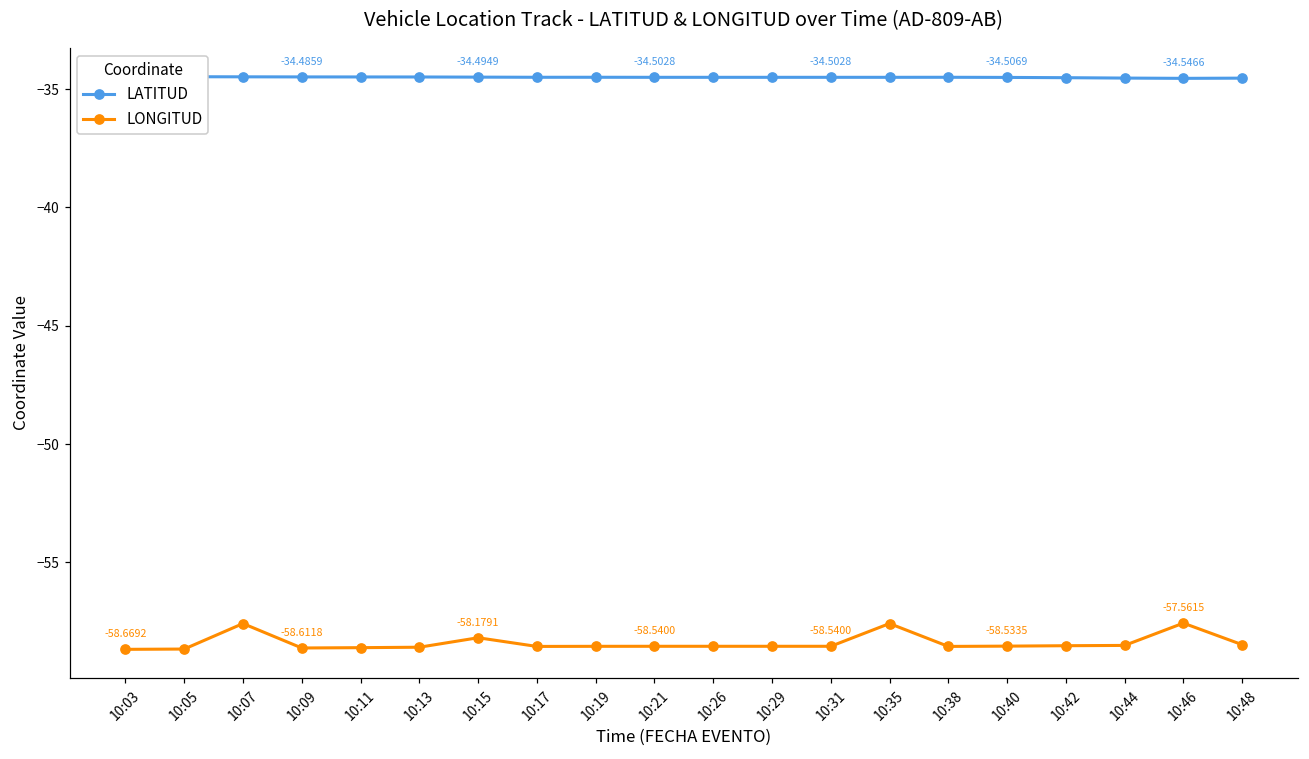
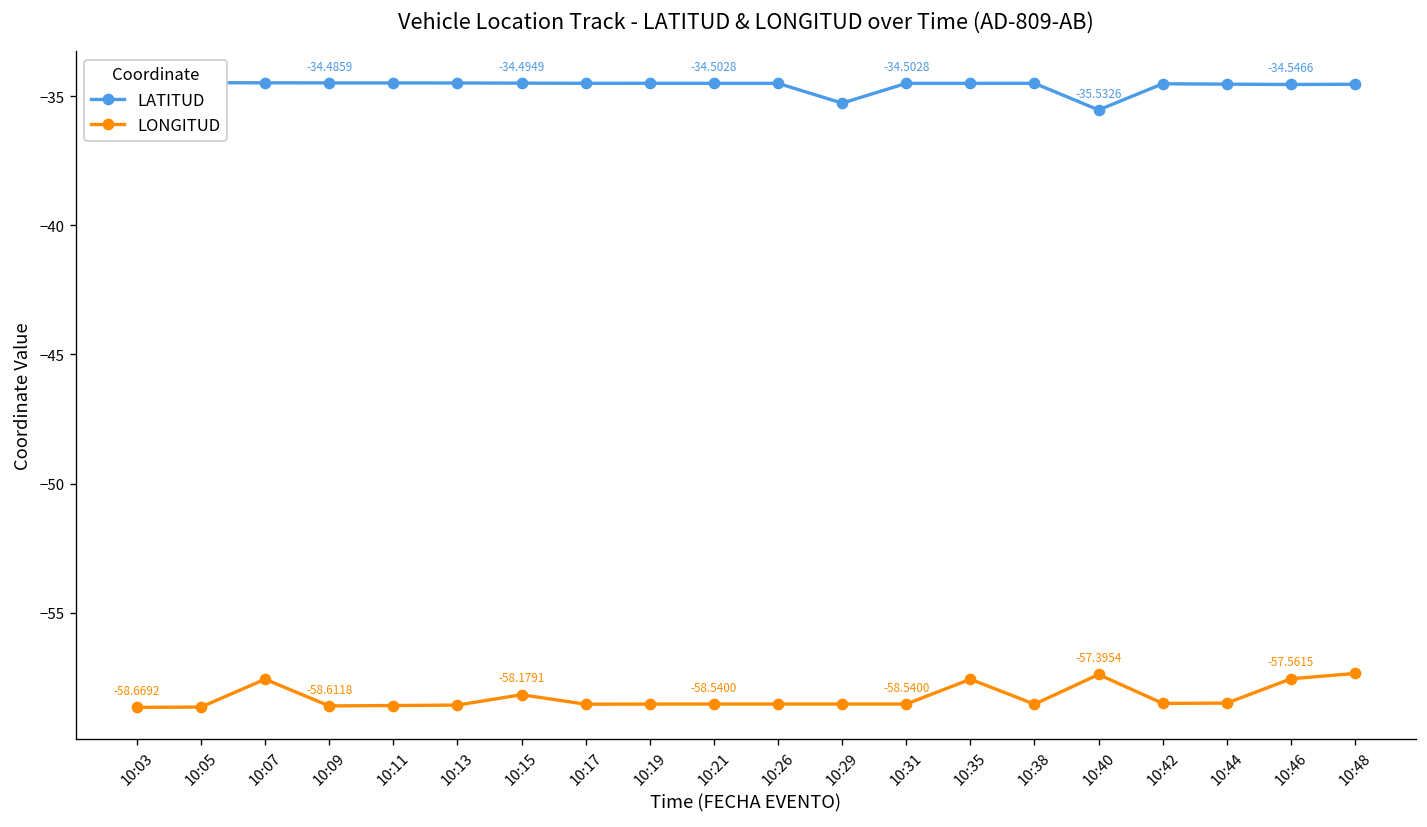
LATITUD, 10:29: -34.5 -> -35.3
LATITUD, 10:40: -34.5069 -> -35.5326
LONGITUD, 10:40: -58.5335 -> -57.3954
LONGITUD, 10:48: -58.5 -> -57.4
